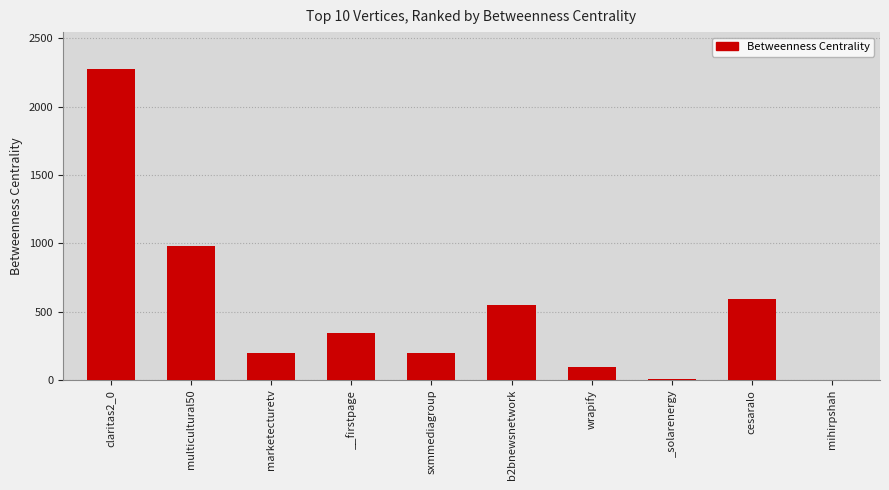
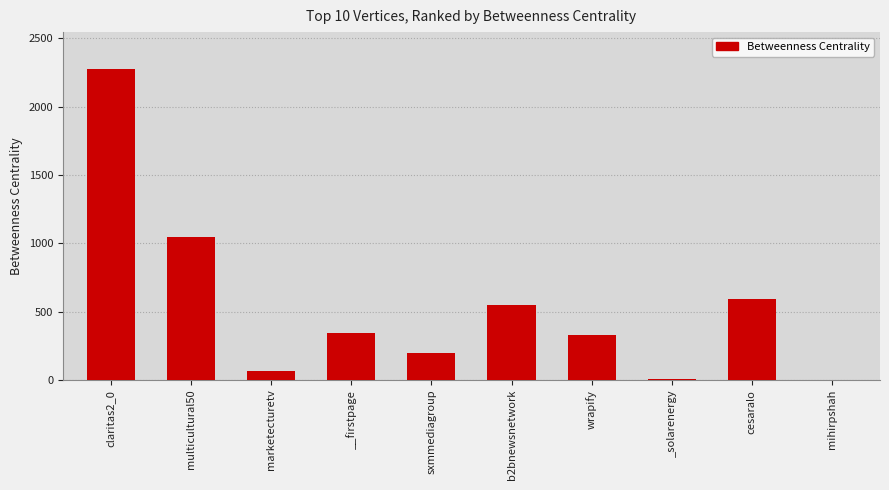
multicultural50: 980 -> 1040
marketecturetv: 190 -> 60
wrapify: 100 -> 330
